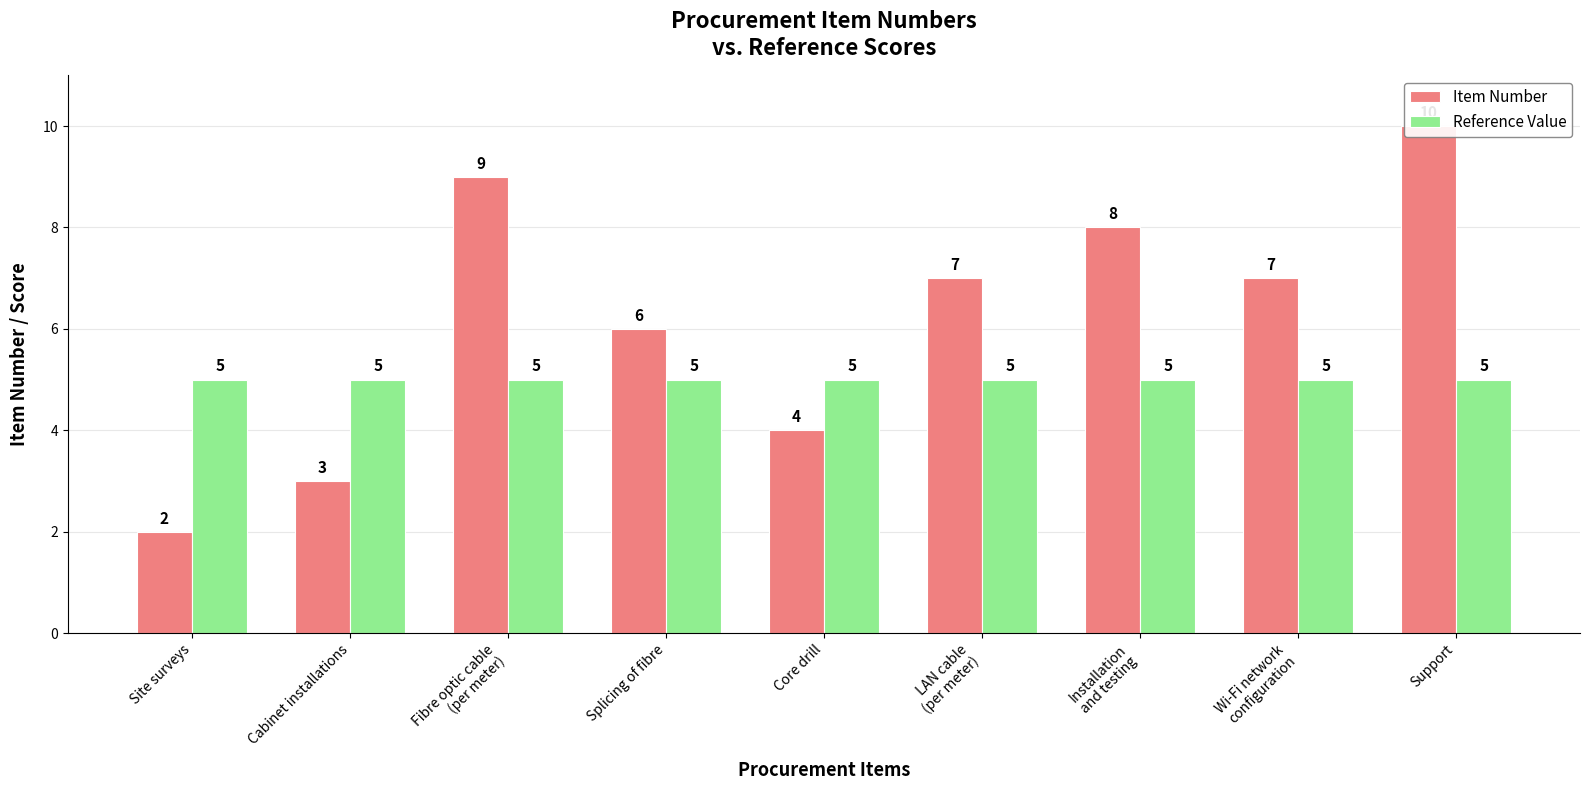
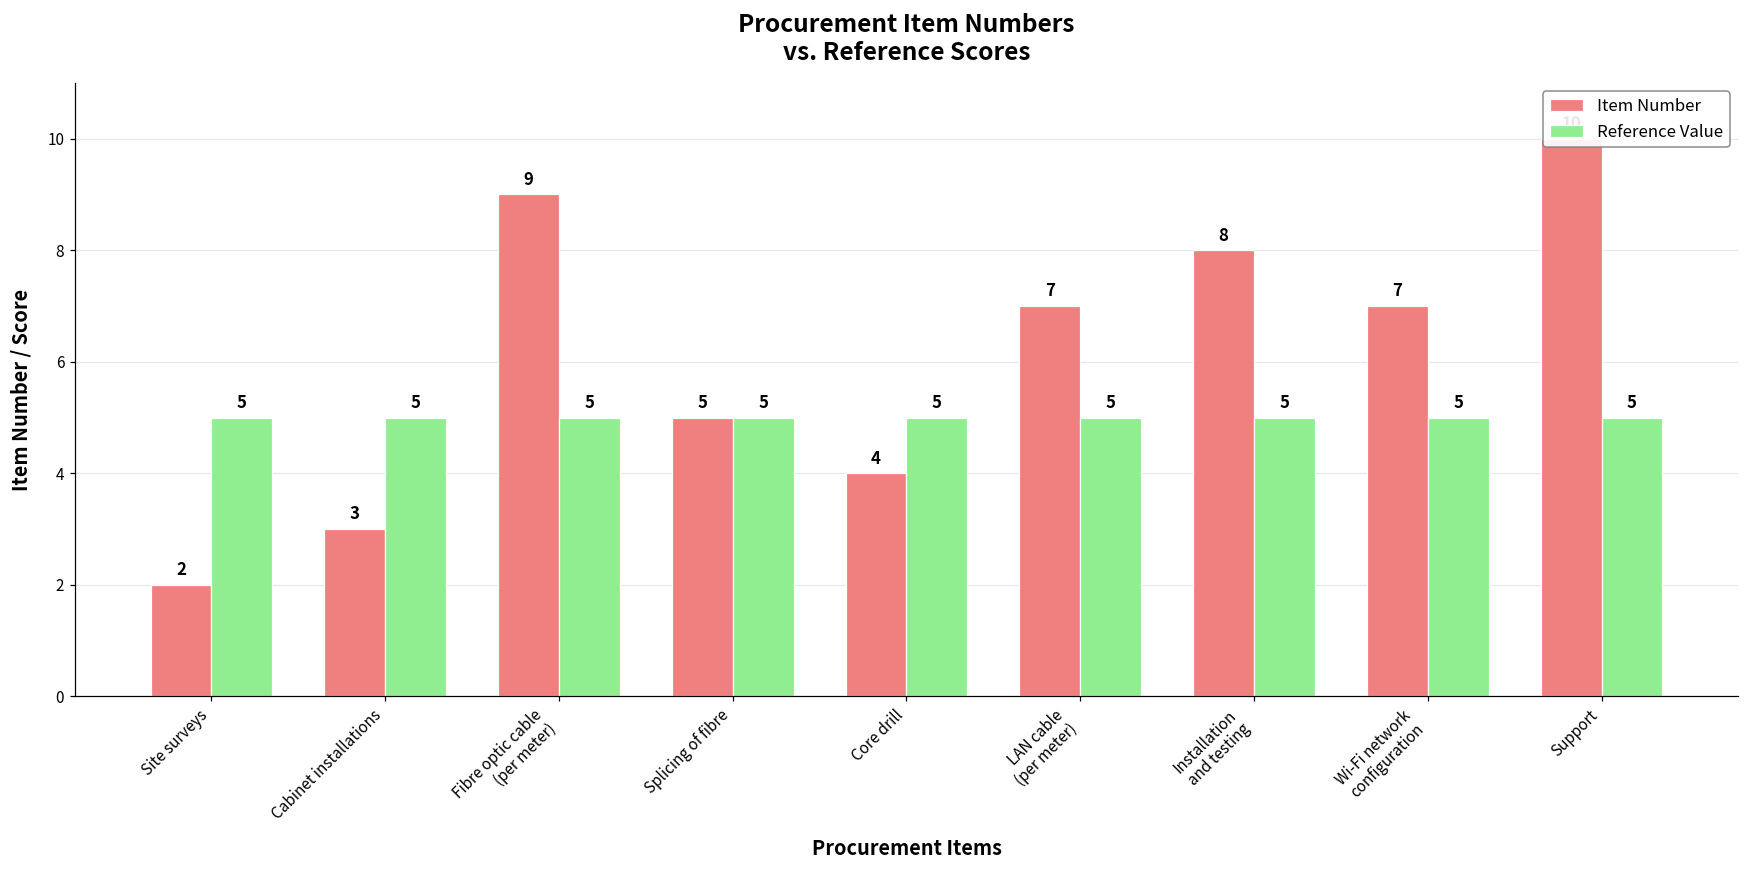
Item Number, Splicing of fibre: 6 -> 5
